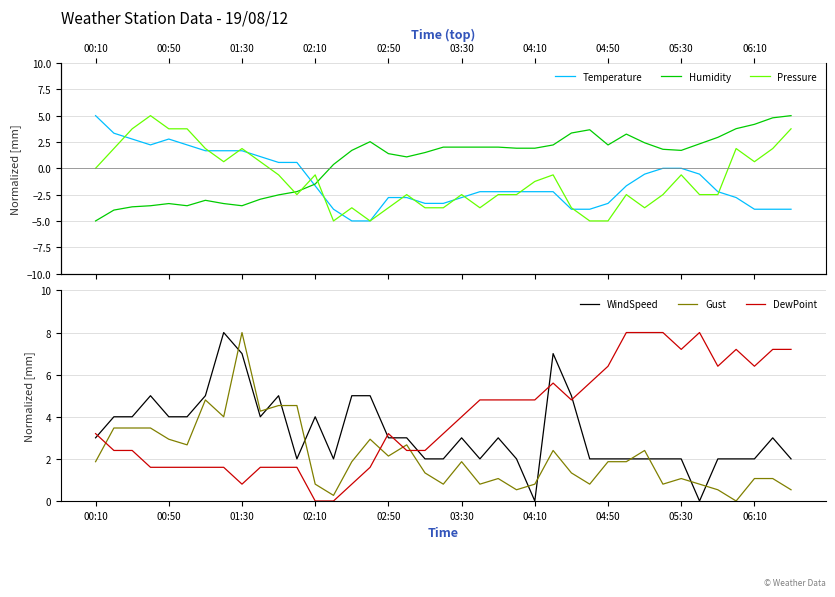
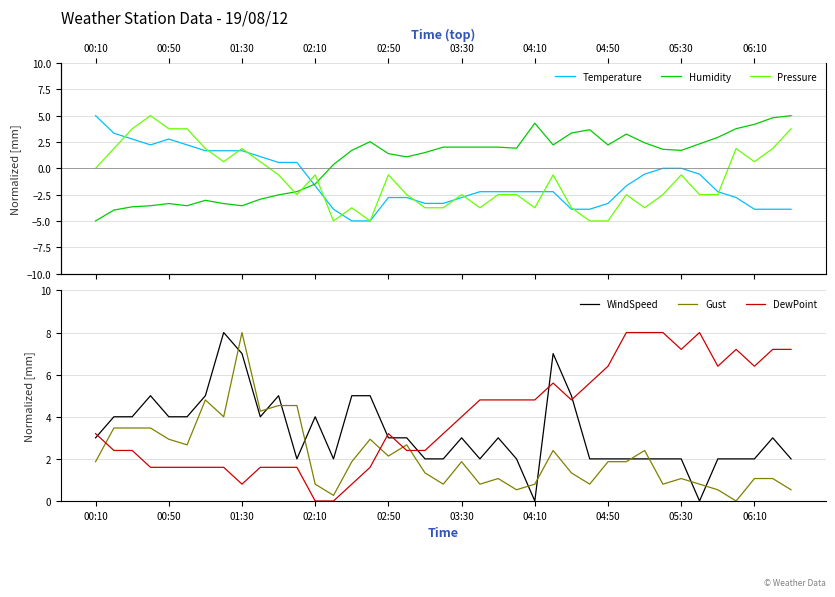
Weather Station Data - 19/08/12, Pressure, 02:50: -3.7 -> -0.6
Weather Station Data - 19/08/12, Humidity, 04:10: 1.9 -> 4.3
Weather Station Data - 19/08/12, Pressure, 04:10: -1.2 -> -3.7
